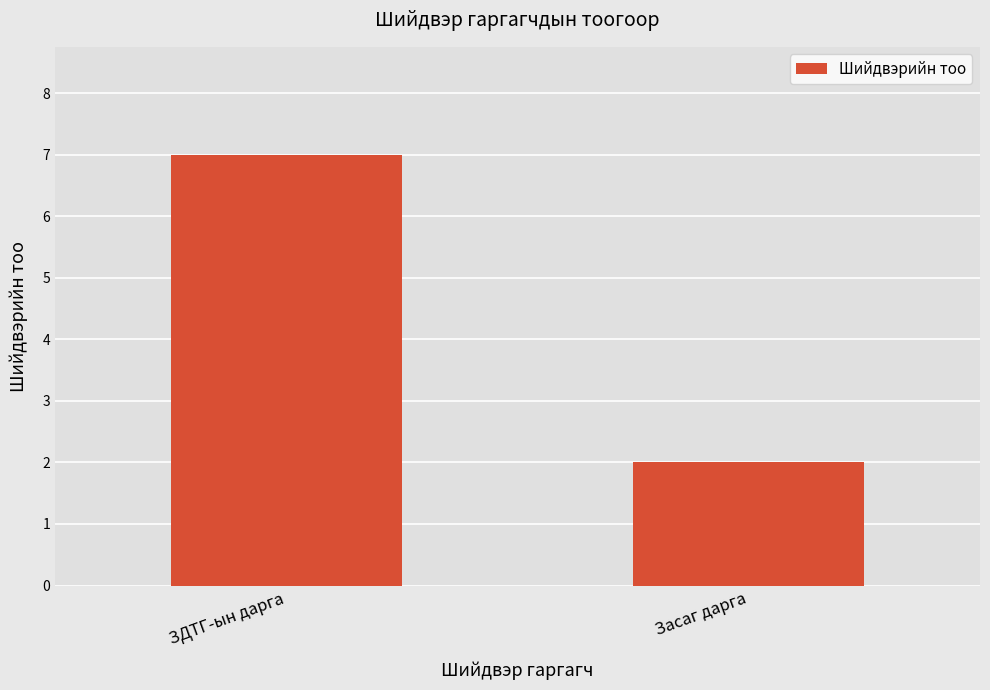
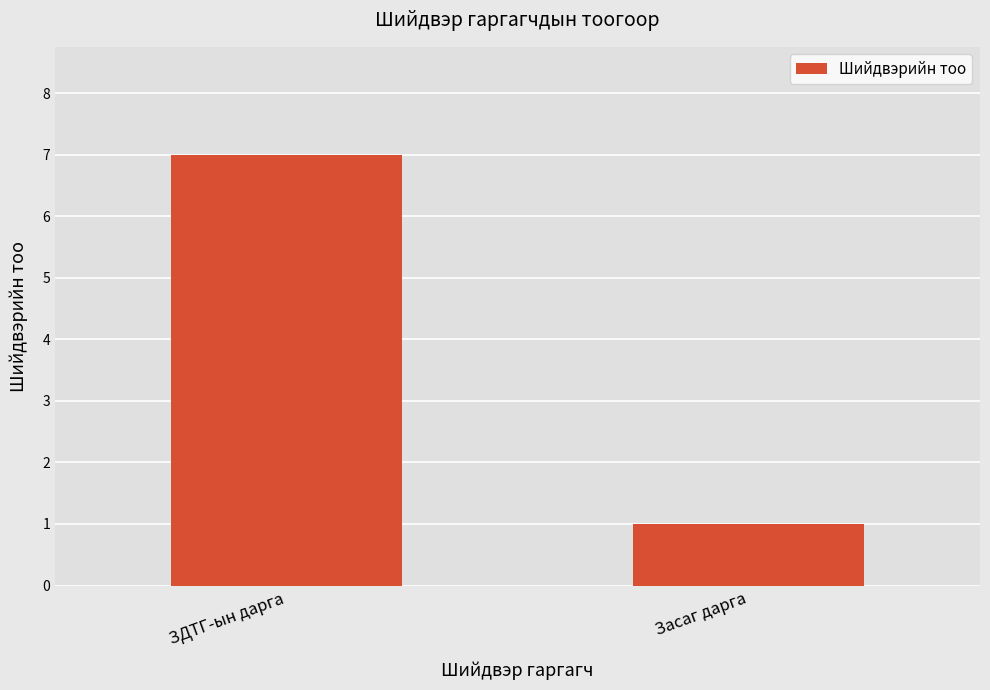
Засаг дарга: 2 -> 1
